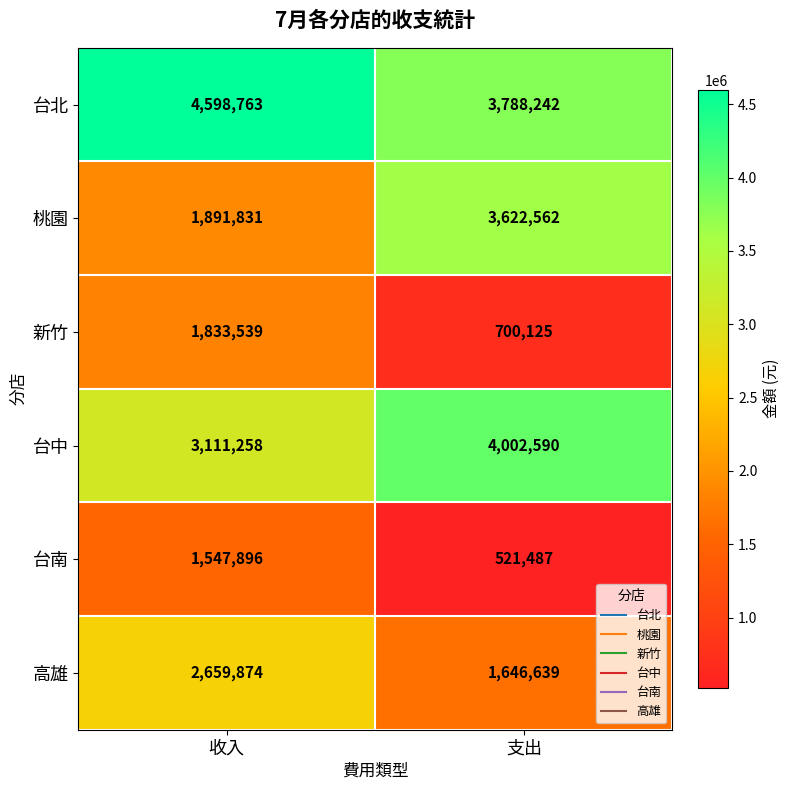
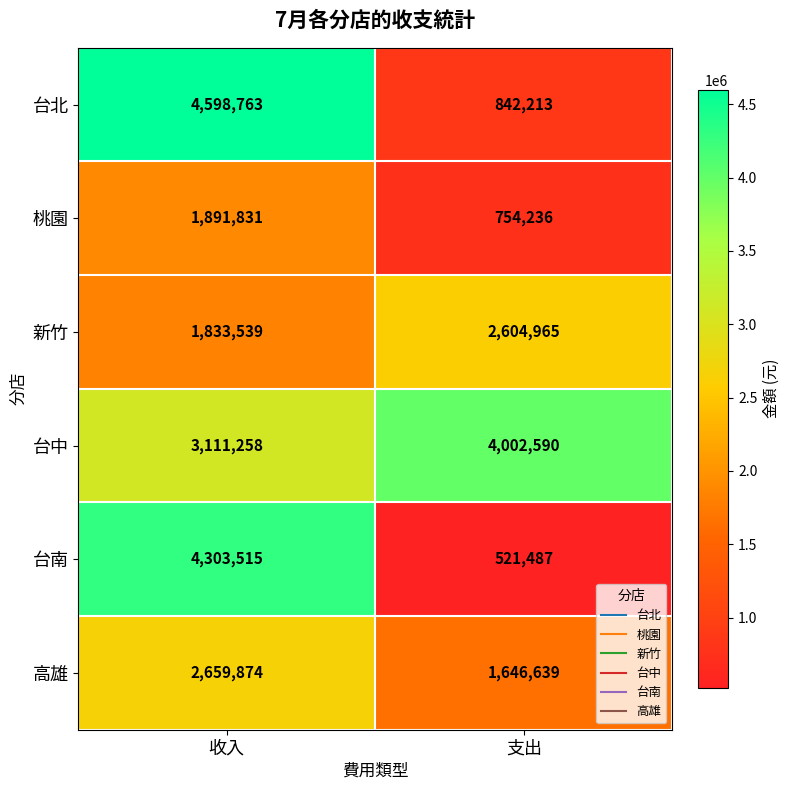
台北, 支出: 3,788,242 -> 842,213
桃園, 支出: 3,622,562 -> 754,236
新竹, 支出: 700,125 -> 2,604,965
台南, 收入: 1,547,896 -> 4,303,515
